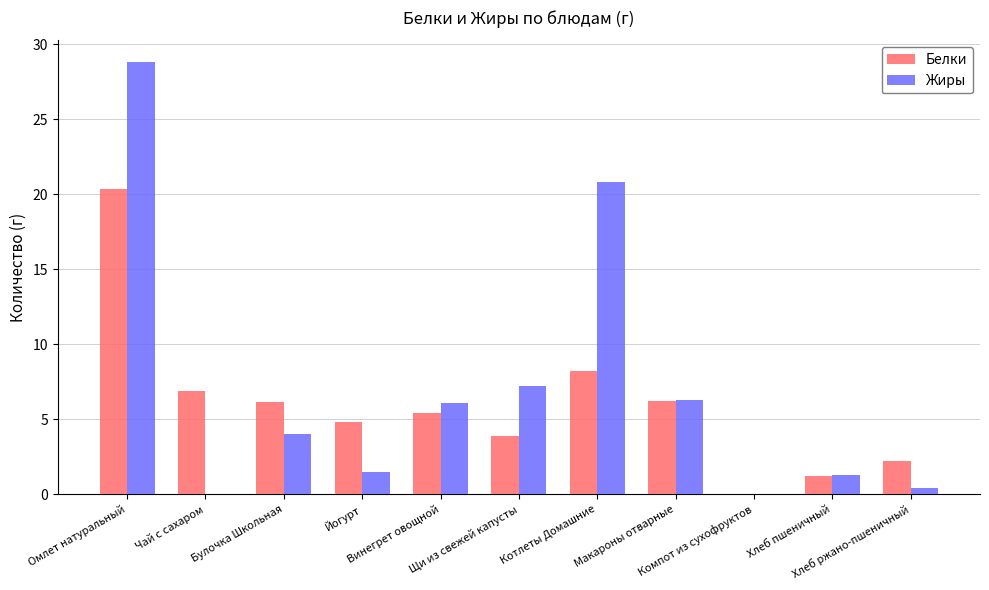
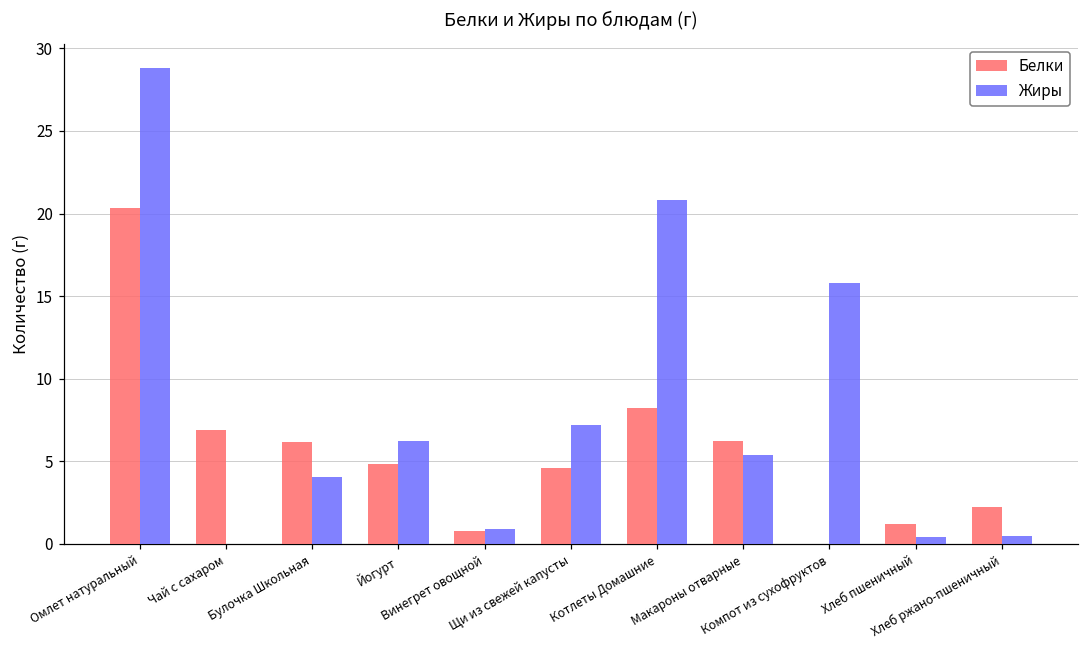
Жиры, Йогурт: 1.5 -> 6.2
Белки, Винегрет овощной: 5.4 -> 0.8
Жиры, Винегрет овощной: 6.1 -> 0.9
Белки, Щи из свежей капусты: 3.9 -> 4.6
Жиры, Макароны отварные: 6.3 -> 5.4
Жиры, Компот из сухофруктов: 0.0 -> 15.8
Жиры, Хлеб пшеничный: 1.3 -> 0.4
